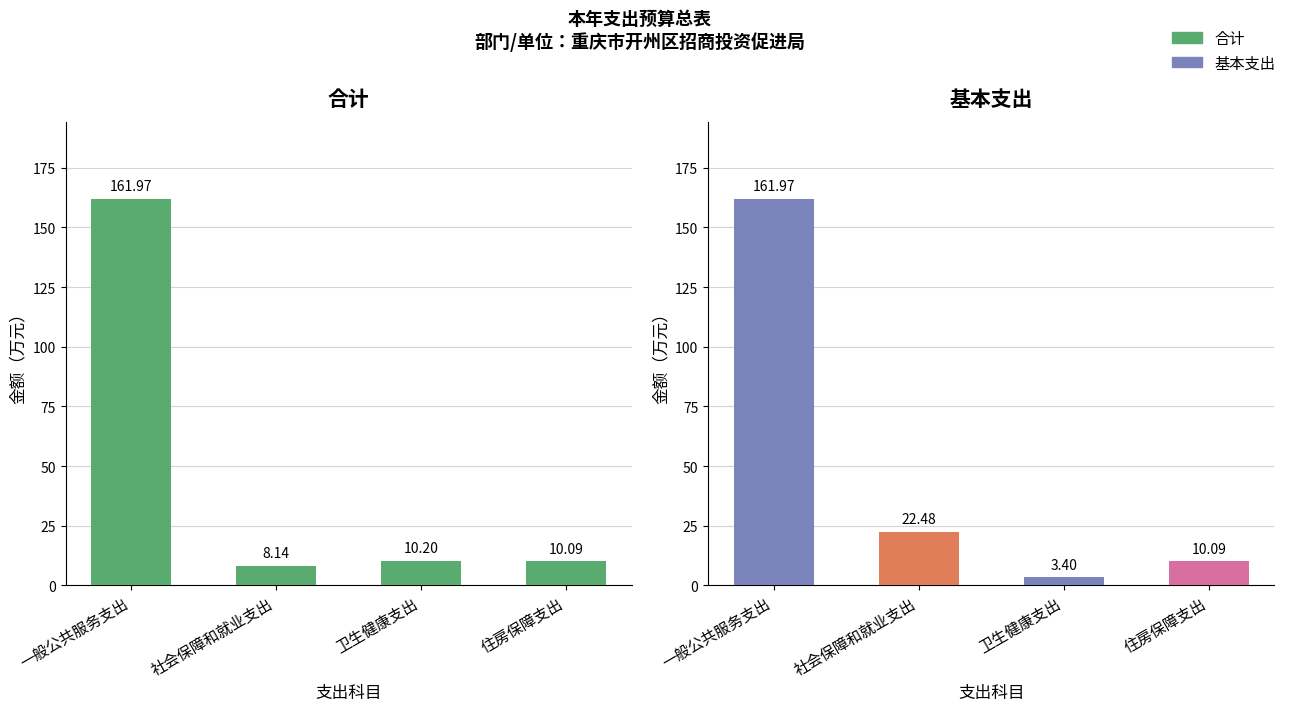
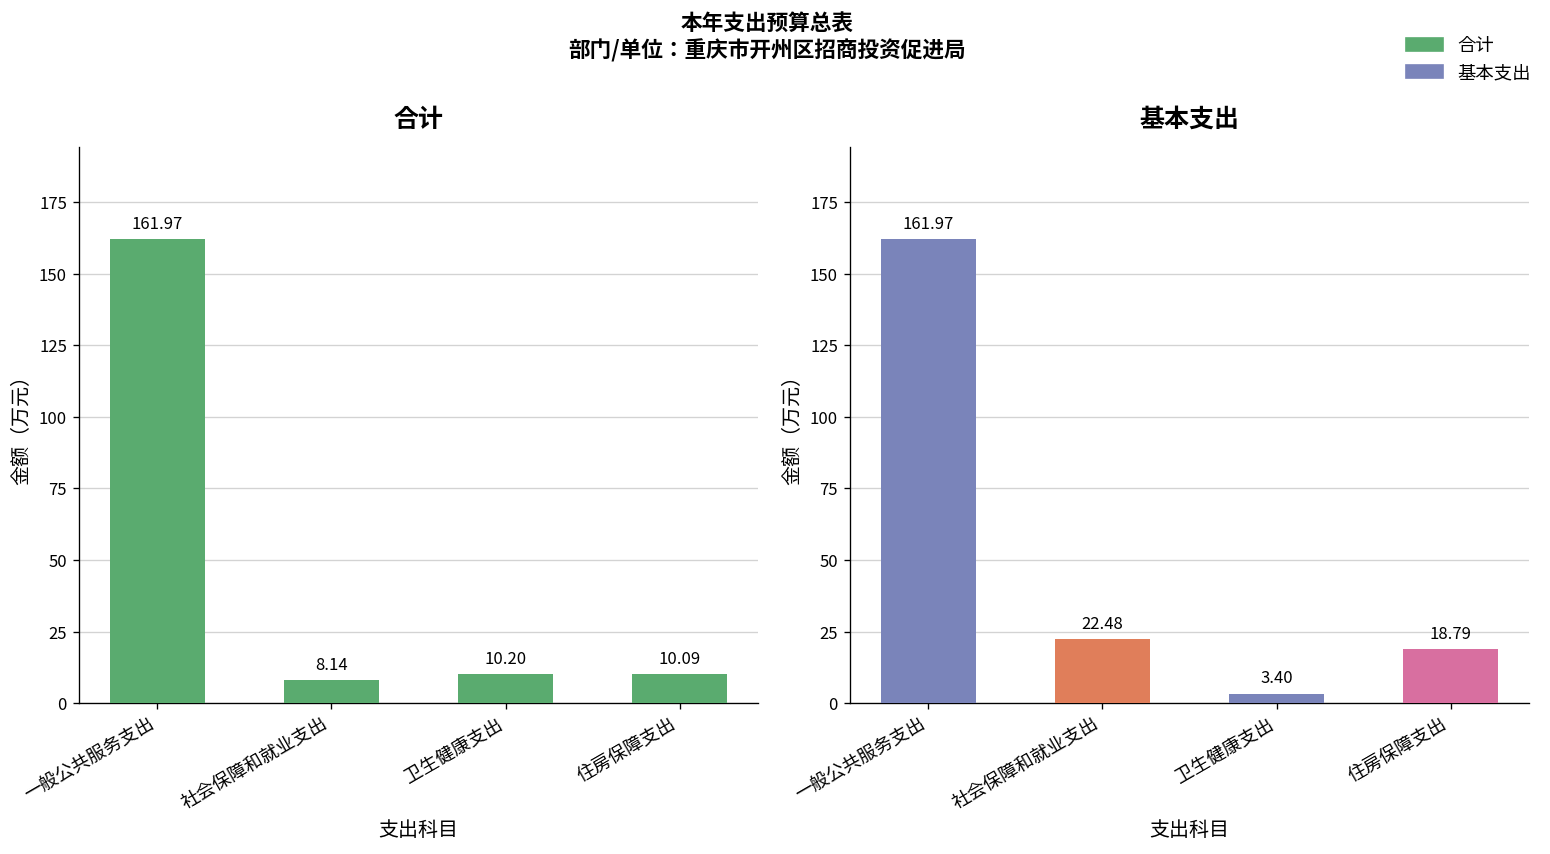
基本支出, 住房保障支出: 10.09 -> 18.79
